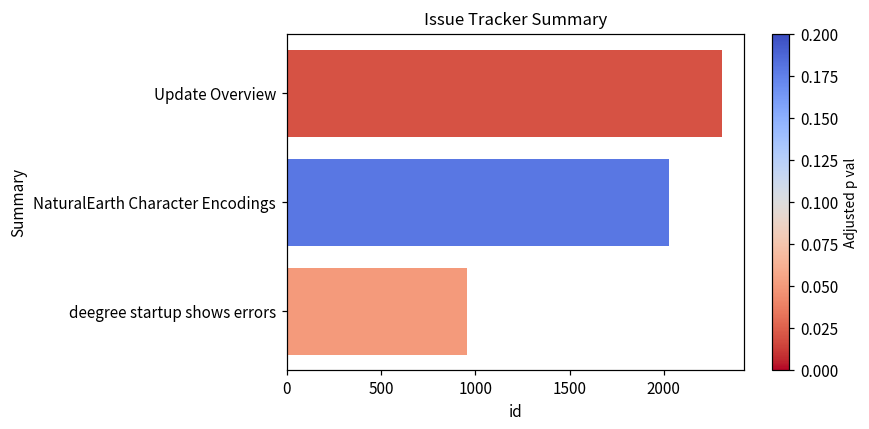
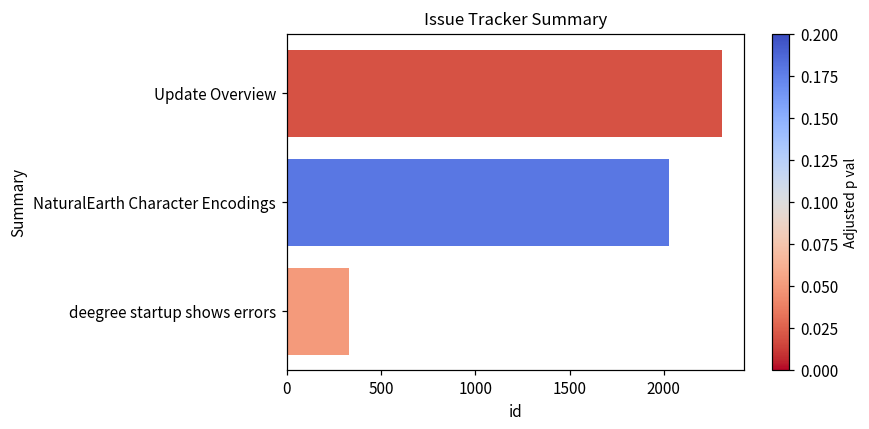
deegree startup shows errors: 960 -> 330
